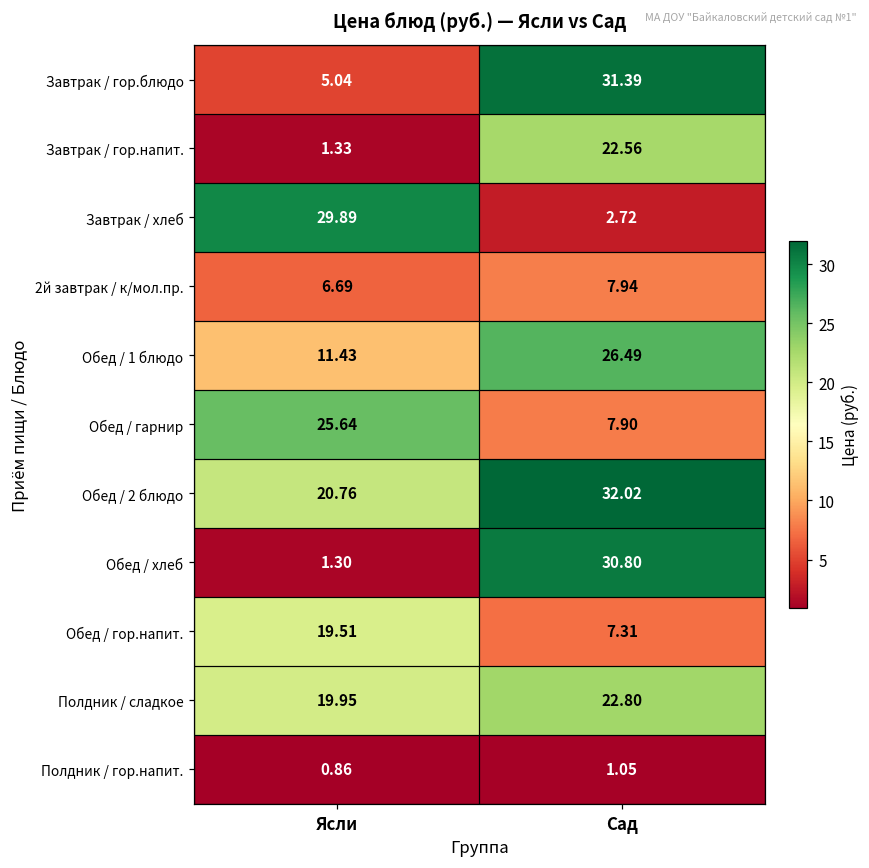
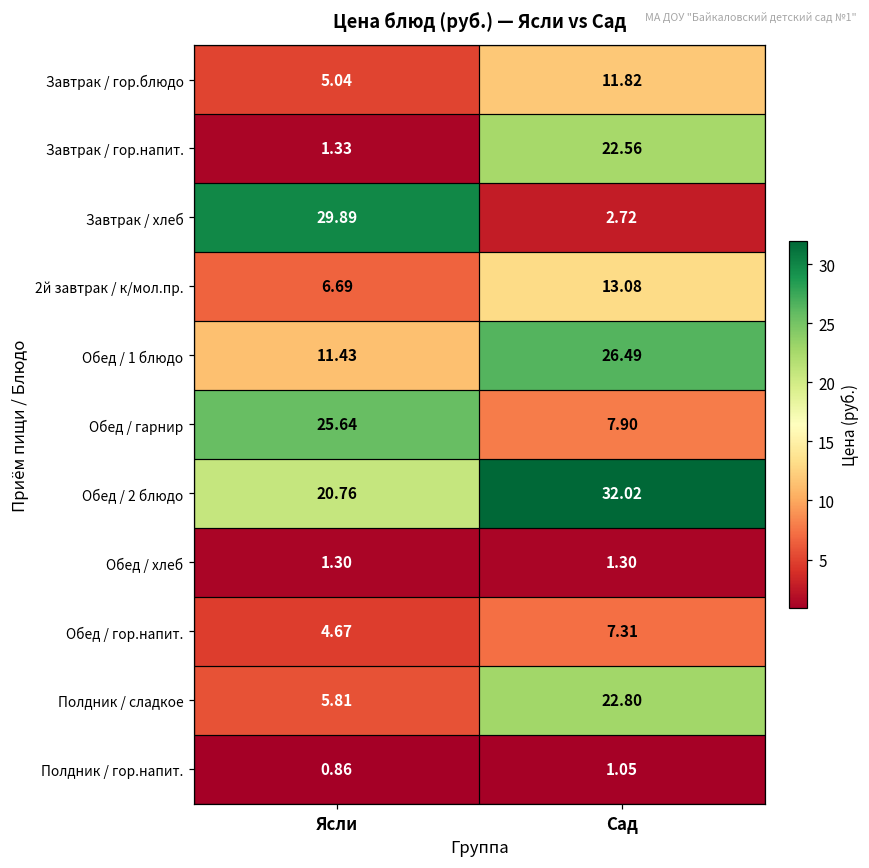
Завтрак / гор.блюдо, Сад: 31.39 -> 11.82
2й завтрак / к/мол.пр., Сад: 7.94 -> 13.08
Обед / хлеб, Сад: 30.80 -> 1.30
Обед / гор.напит., Ясли: 19.51 -> 4.67
Полдник / сладкое, Ясли: 19.95 -> 5.81
